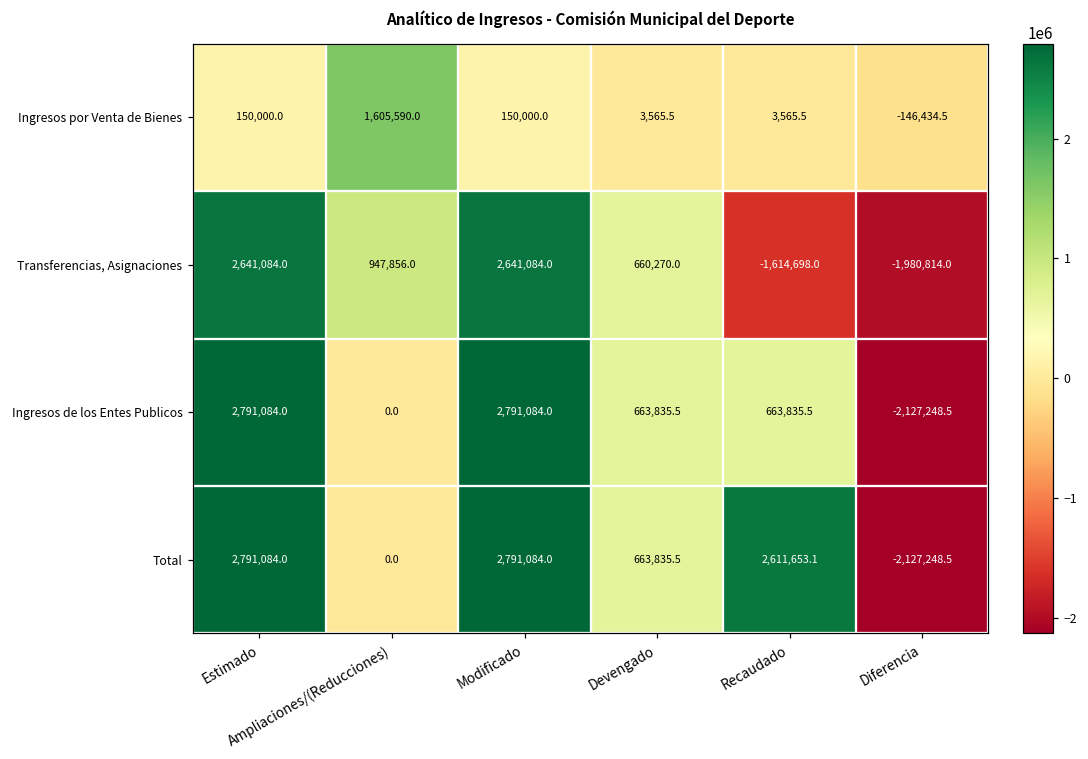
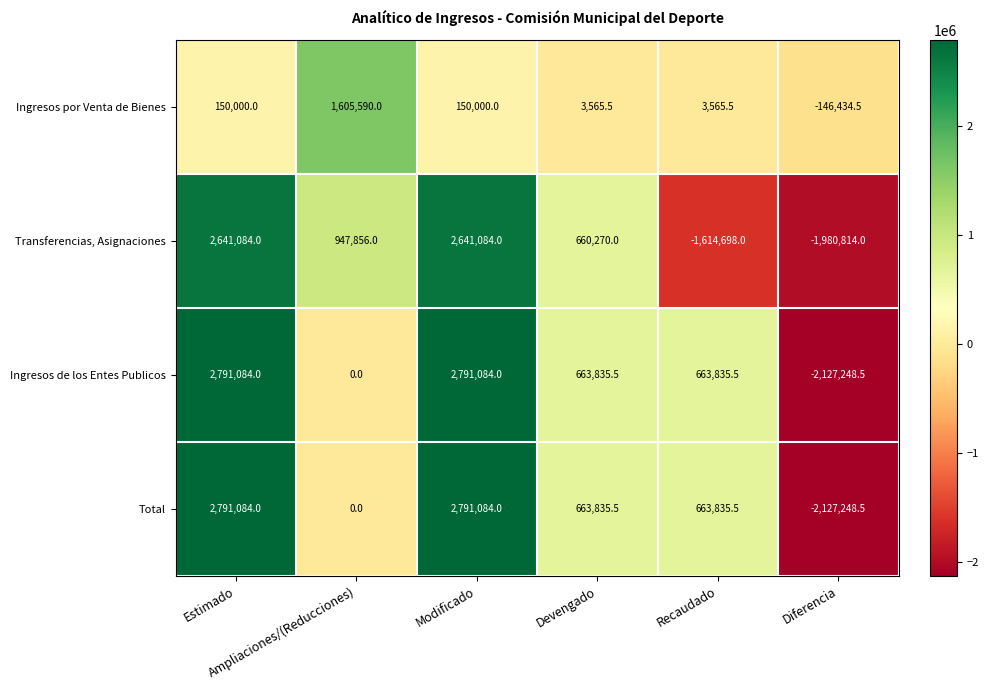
Total, Recaudado: 2,611,653.1 -> 663,835.5
